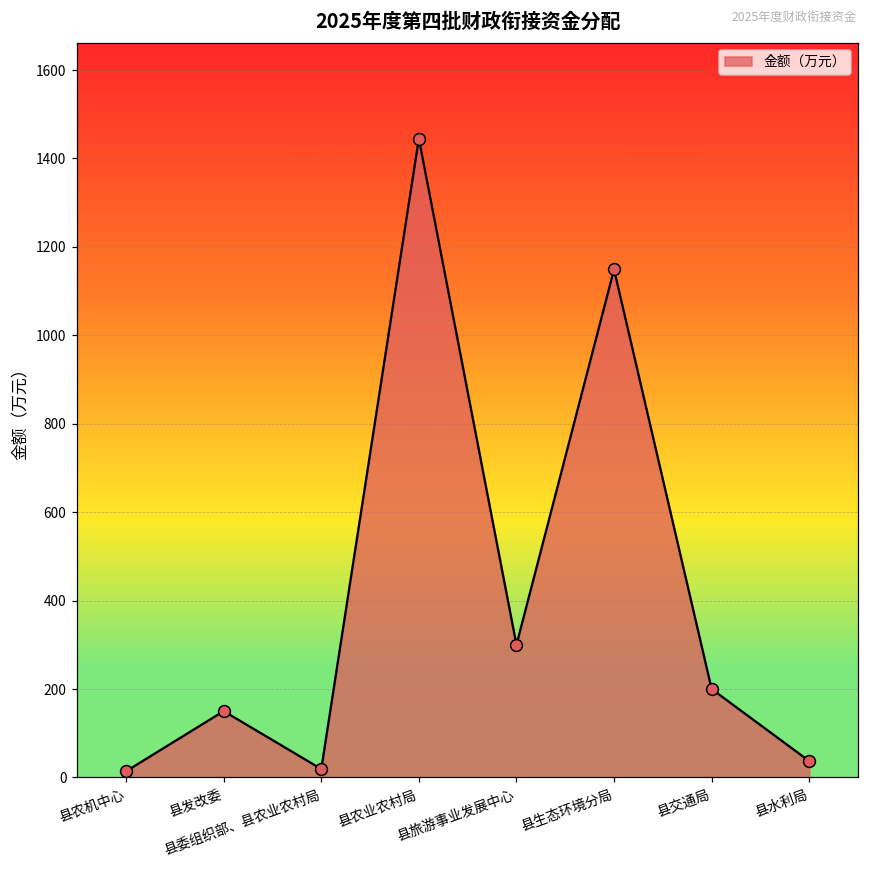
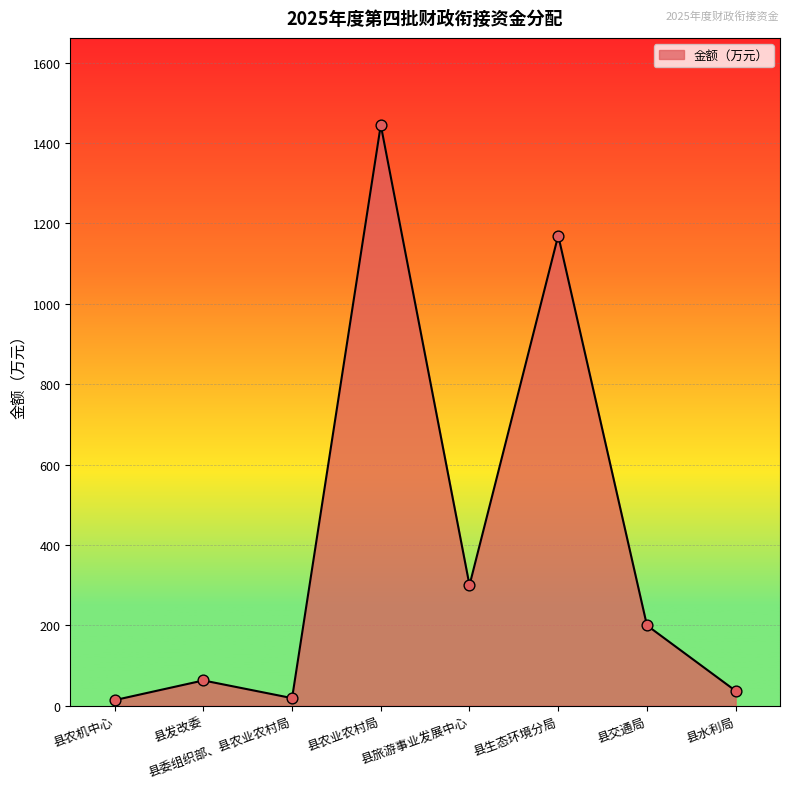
县发改委: 150 -> 60
县生态环境分局: 1150 -> 1170
